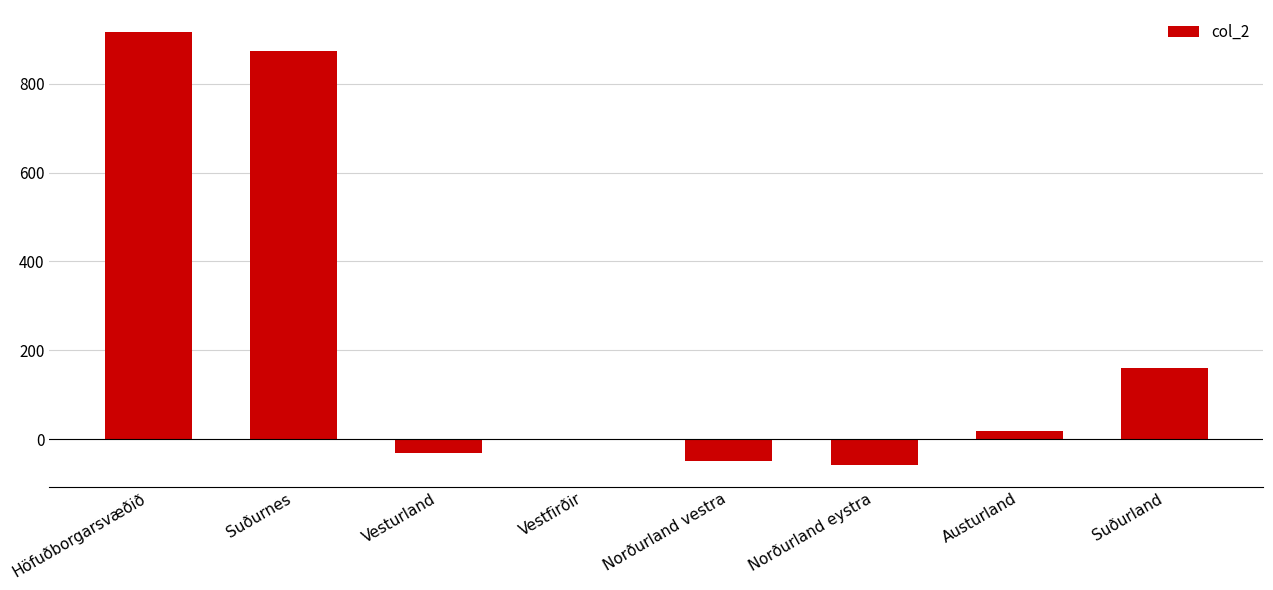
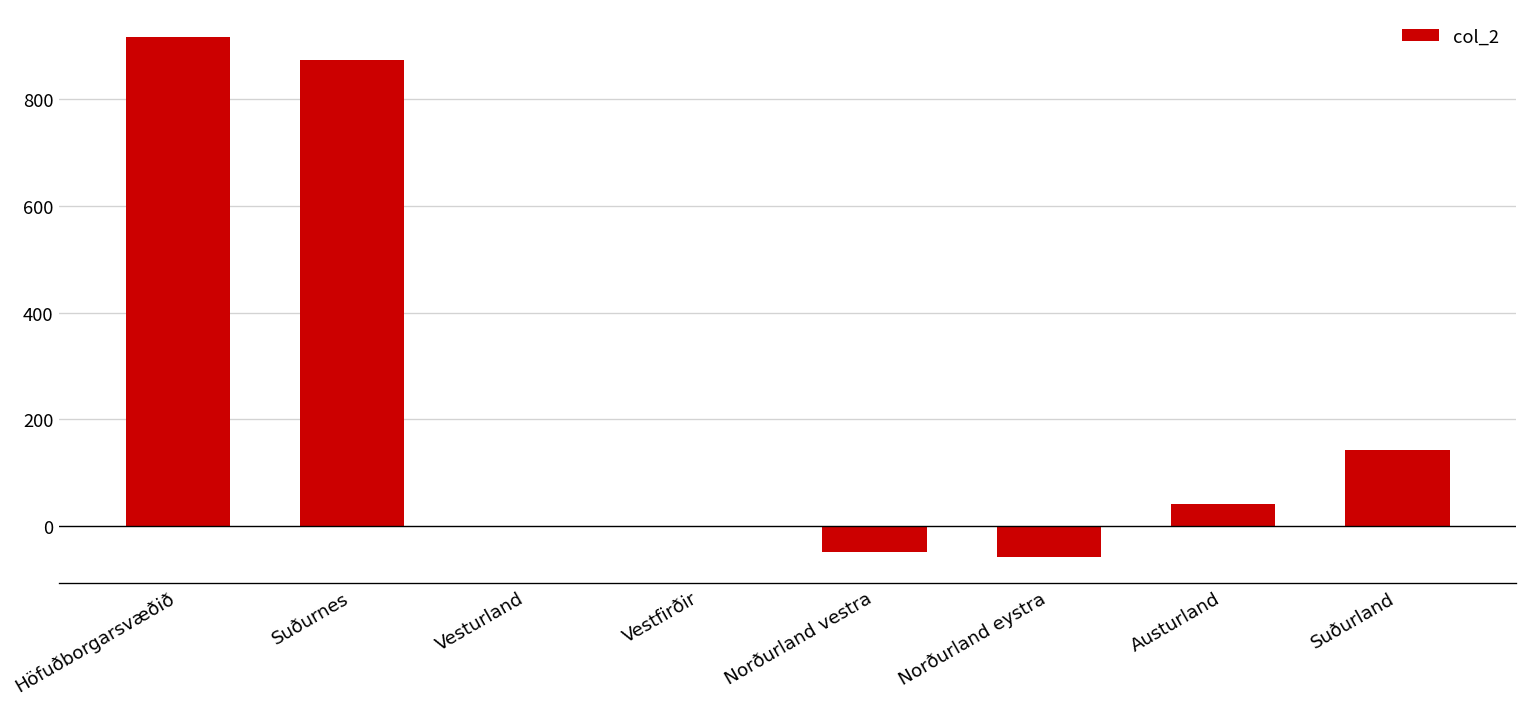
Vesturland: -30 -> 0
Austurland: 20 -> 40
Suðurland: 160 -> 140
